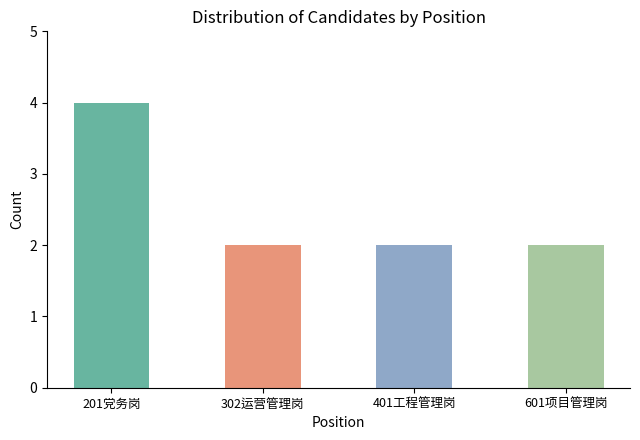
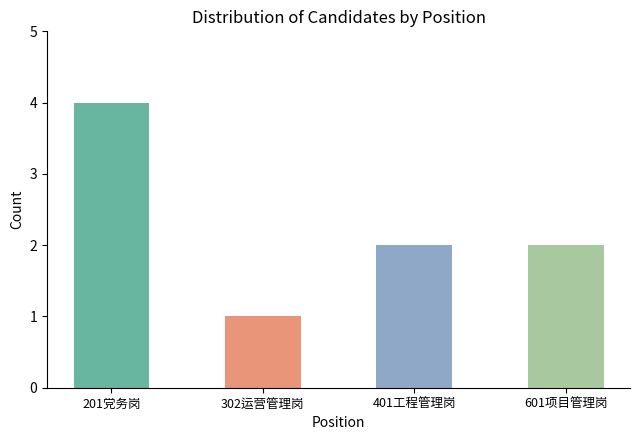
302运营管理岗: 2 -> 1
